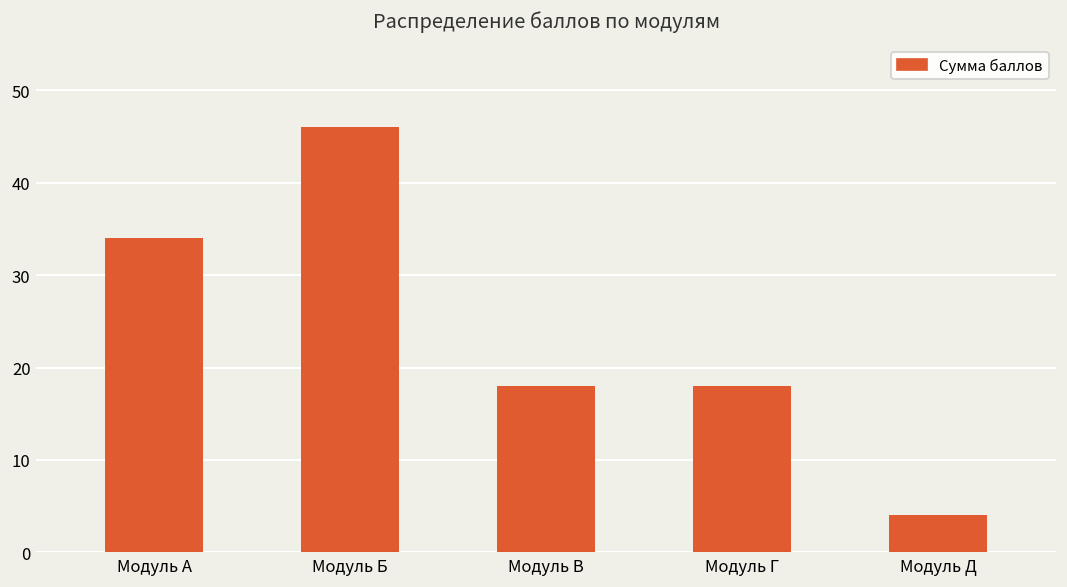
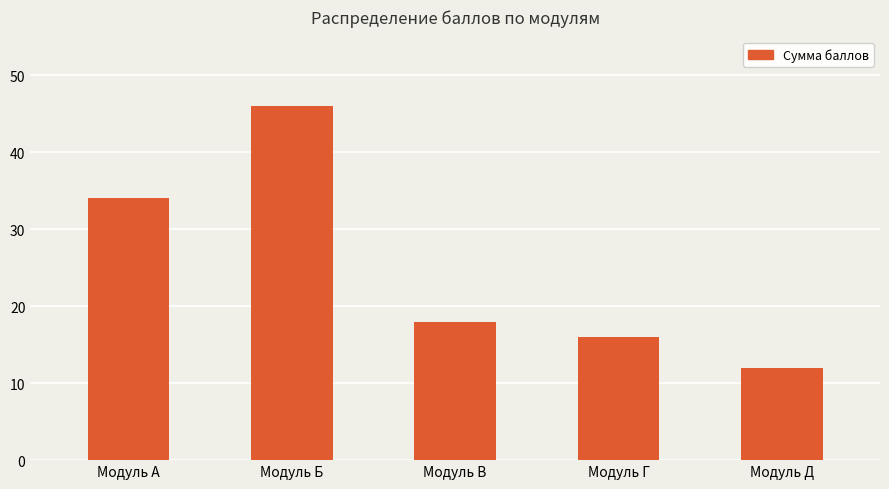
Модуль Г: 18 -> 16
Модуль Д: 4 -> 12
